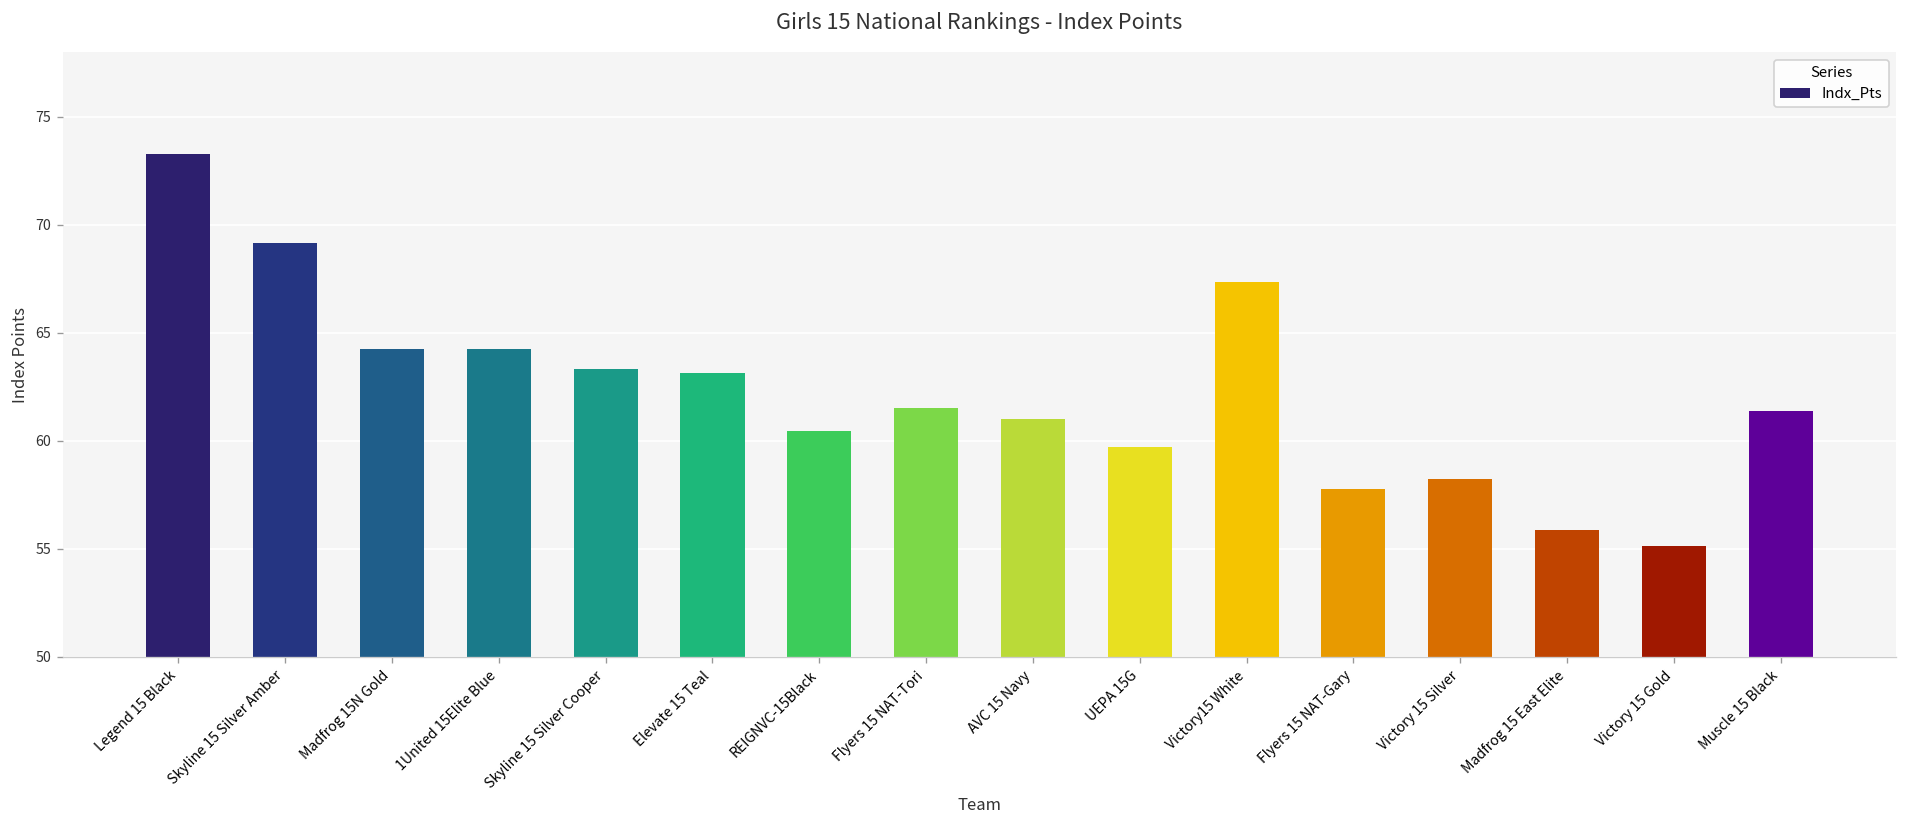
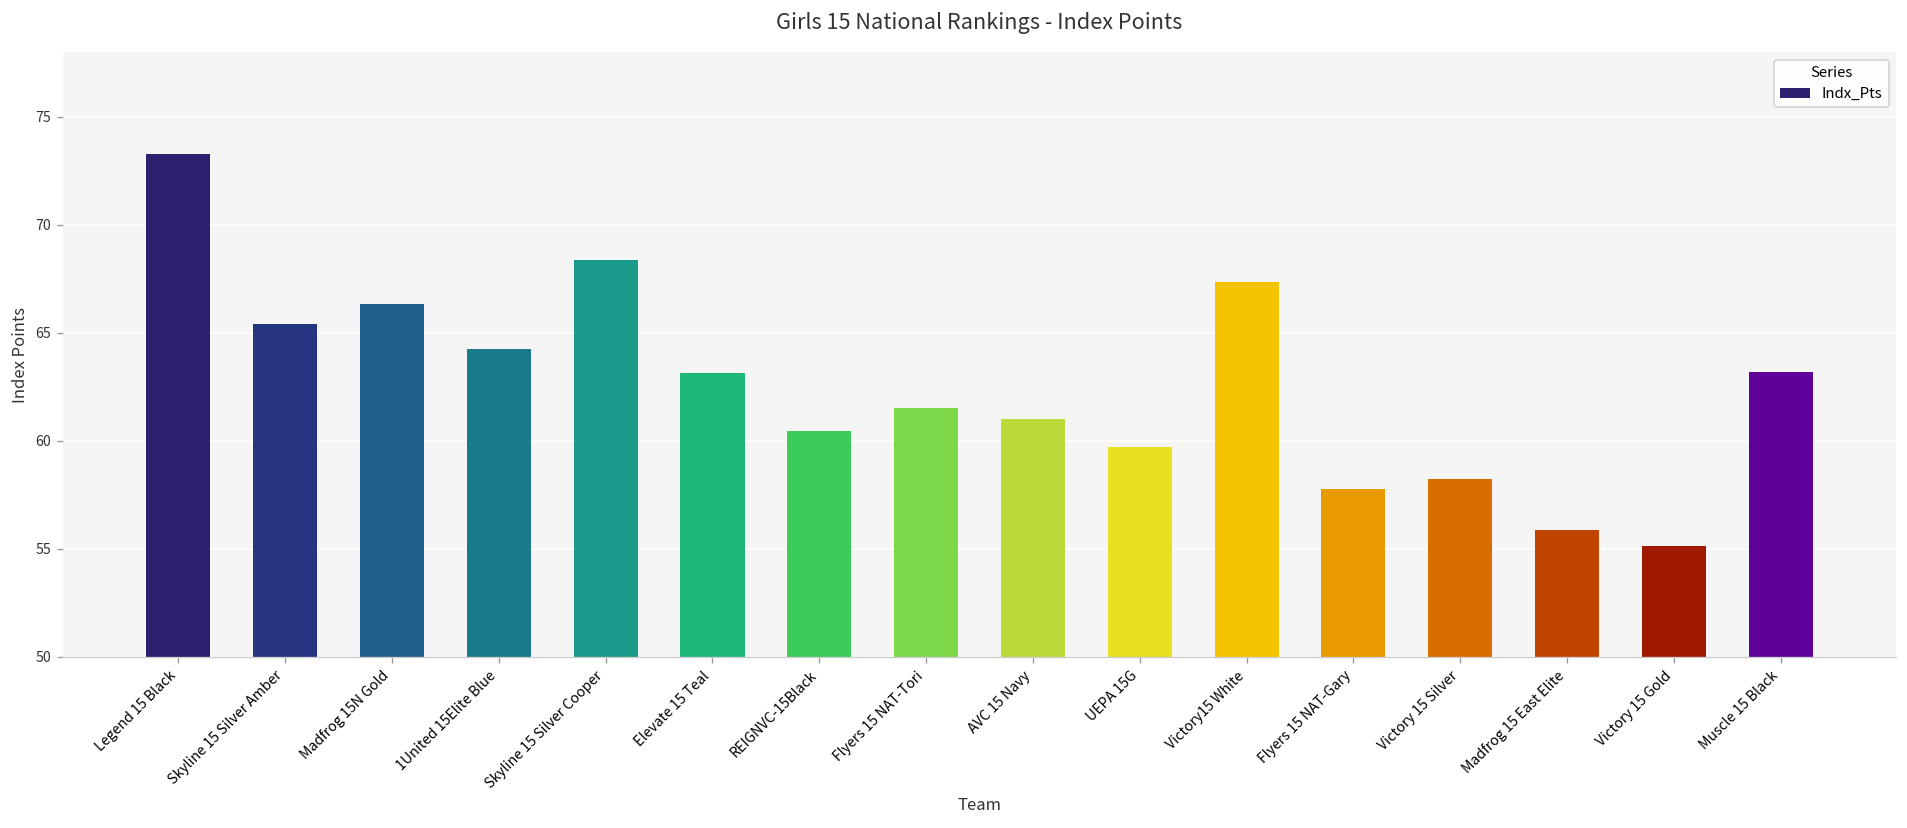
Skyline 15 Silver Amber: 69.2 -> 65.4
Madfrog 15N Gold: 64.3 -> 66.3
Skyline 15 Silver Cooper: 63.3 -> 68.4
Muscle 15 Black: 61.4 -> 63.2
